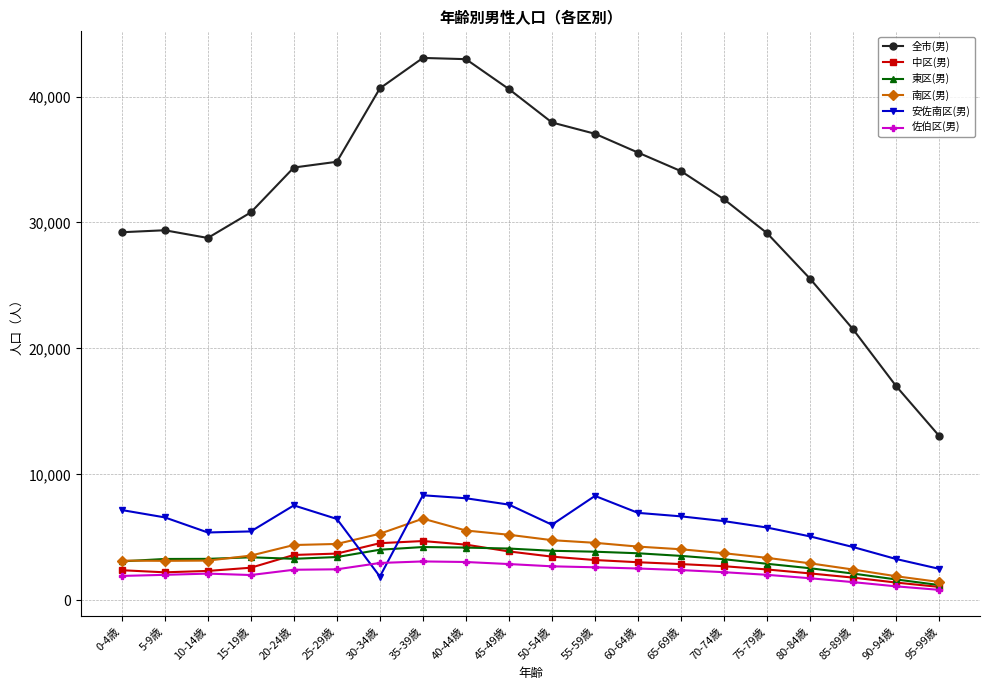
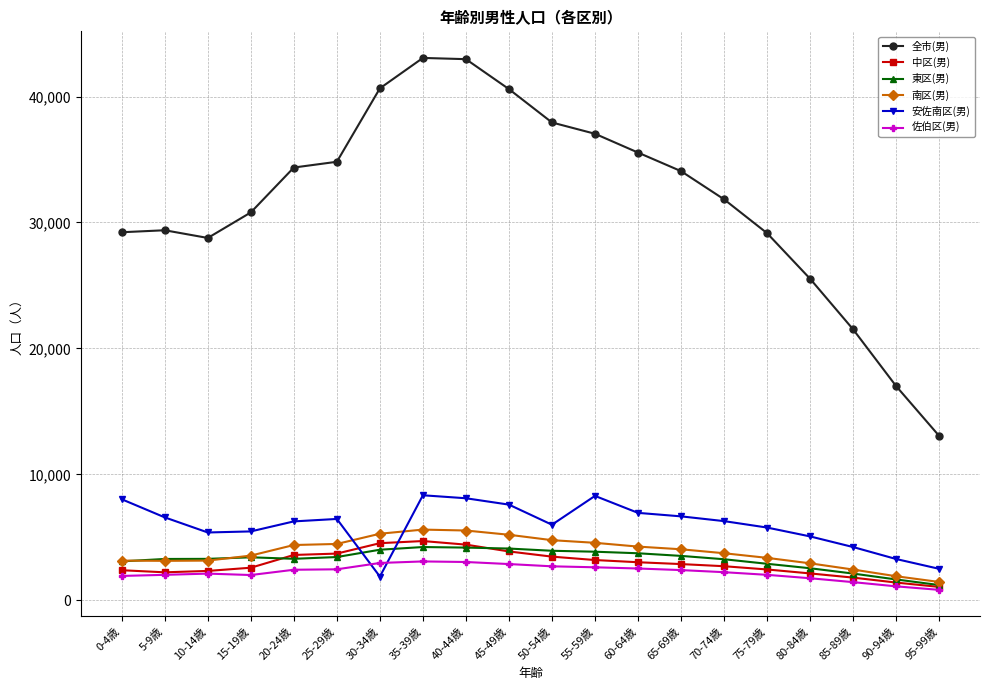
安佐南区(男), 0-4歳: 7,200 -> 8,000
安佐南区(男), 20-24歳: 7,500 -> 6,300
南区(男), 35-39歳: 6,500 -> 5,600
